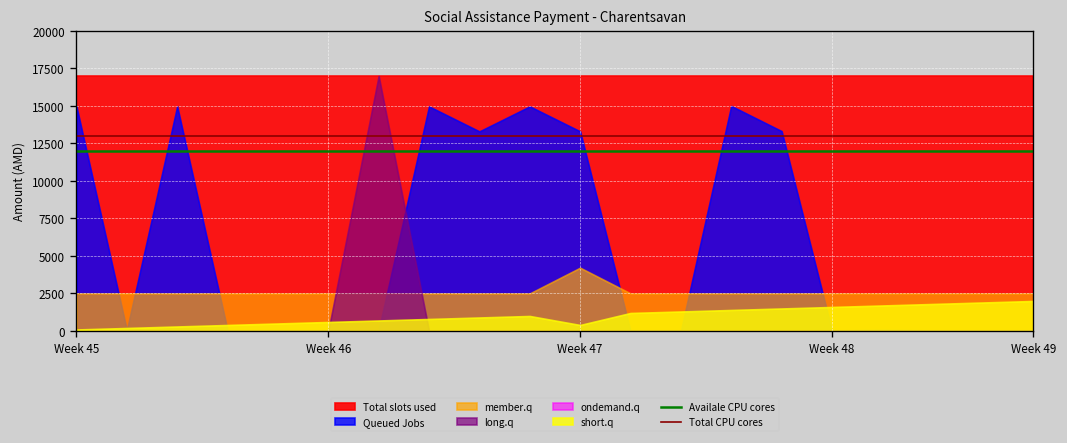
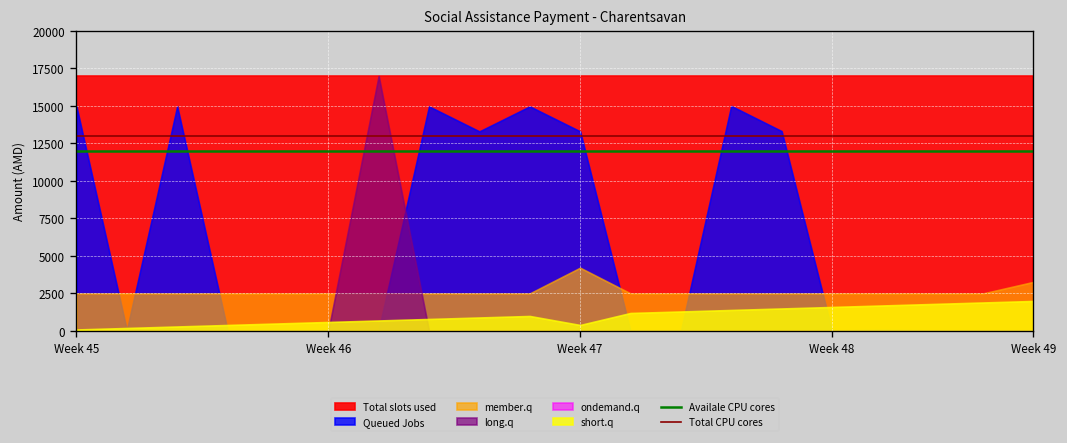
member.q, Week 49: 2500 -> 3300
